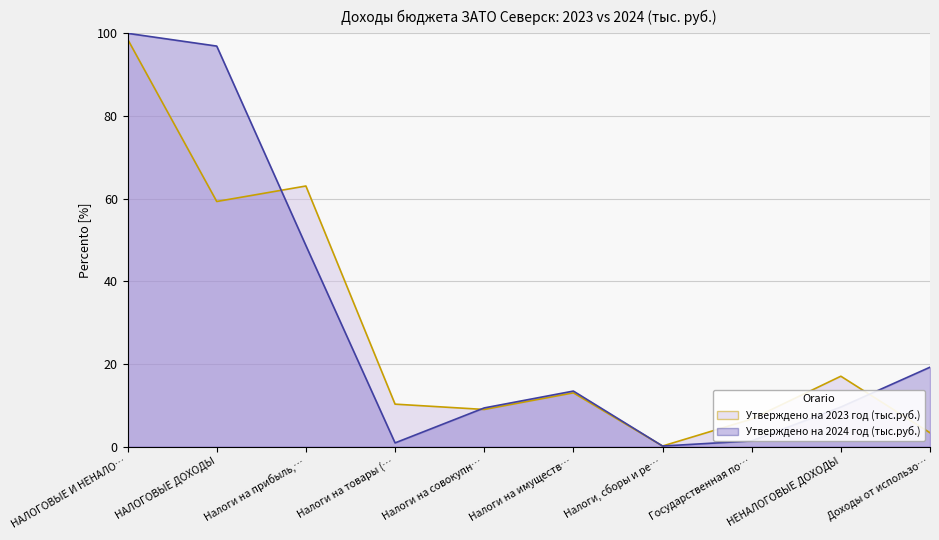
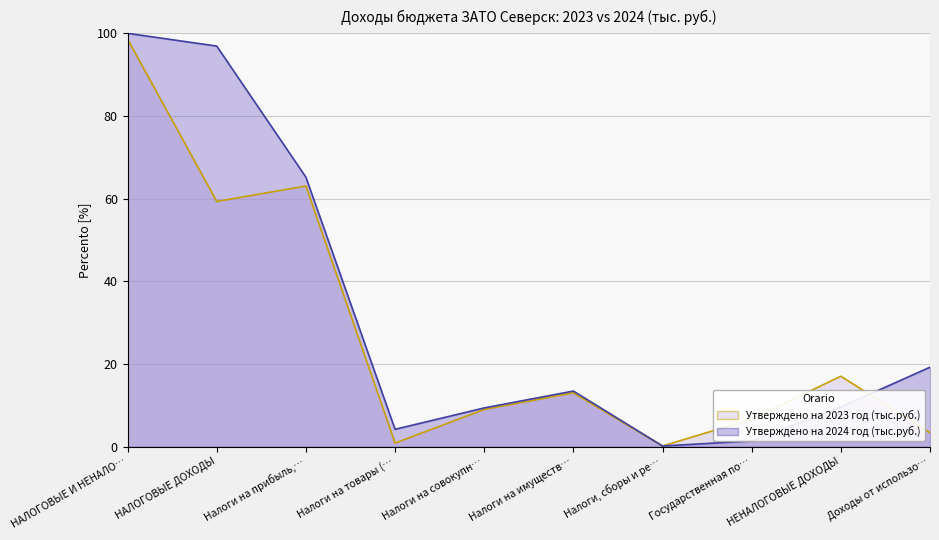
Утверждено на 2024 год (тыс.руб.), Налоги на прибыль,…: 49 -> 65
Утверждено на 2023 год (тыс.руб.), Налоги на товары (…: 10 -> 1
Утверждено на 2024 год (тыс.руб.), Налоги на товары (…: 1 -> 4
